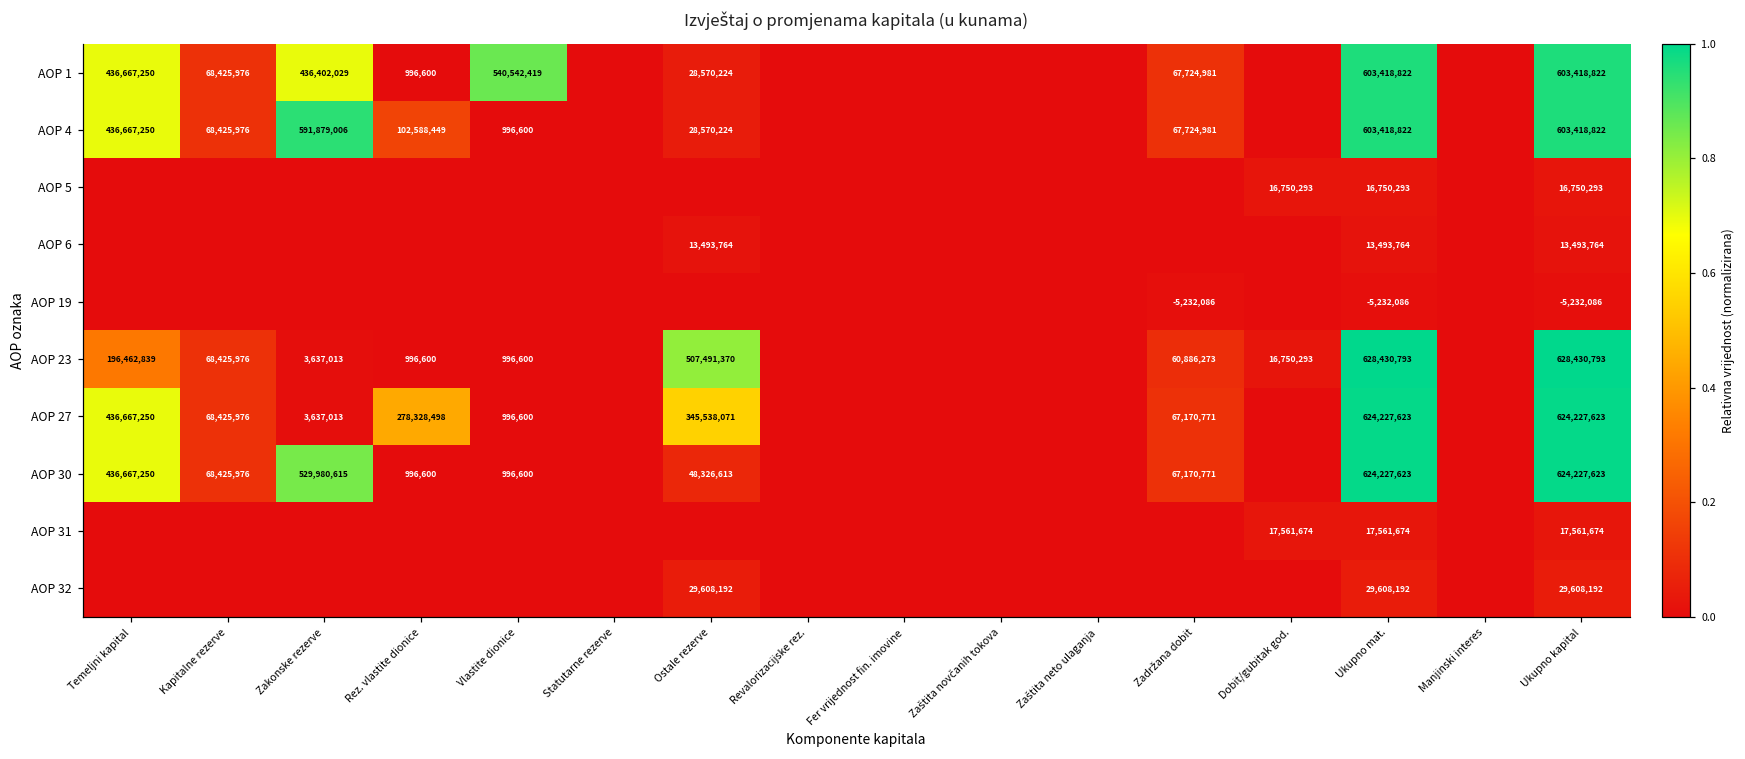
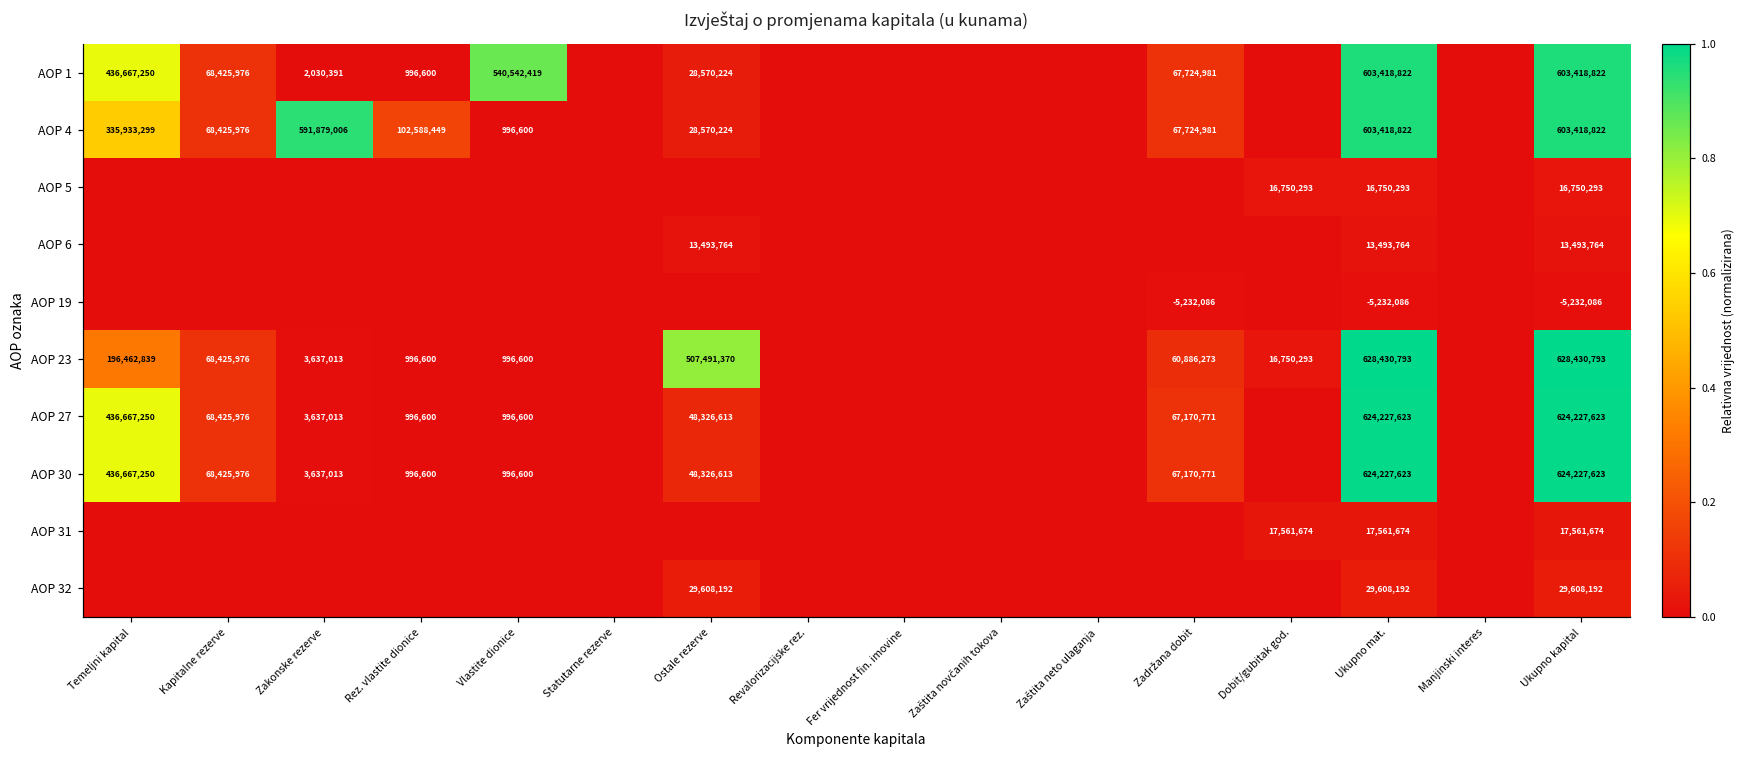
AOP 1, Zakonske rezerve: 436,402,029 -> 2,030,391
AOP 4, Temeljni kapital: 436,667,250 -> 335,933,299
AOP 27, Rez. vlastite dionice: 278,328,498 -> 996,600
AOP 27, Ostale rezerve: 345,538,071 -> 48,326,613
AOP 30, Zakonske rezerve: 529,980,615 -> 3,637,013
